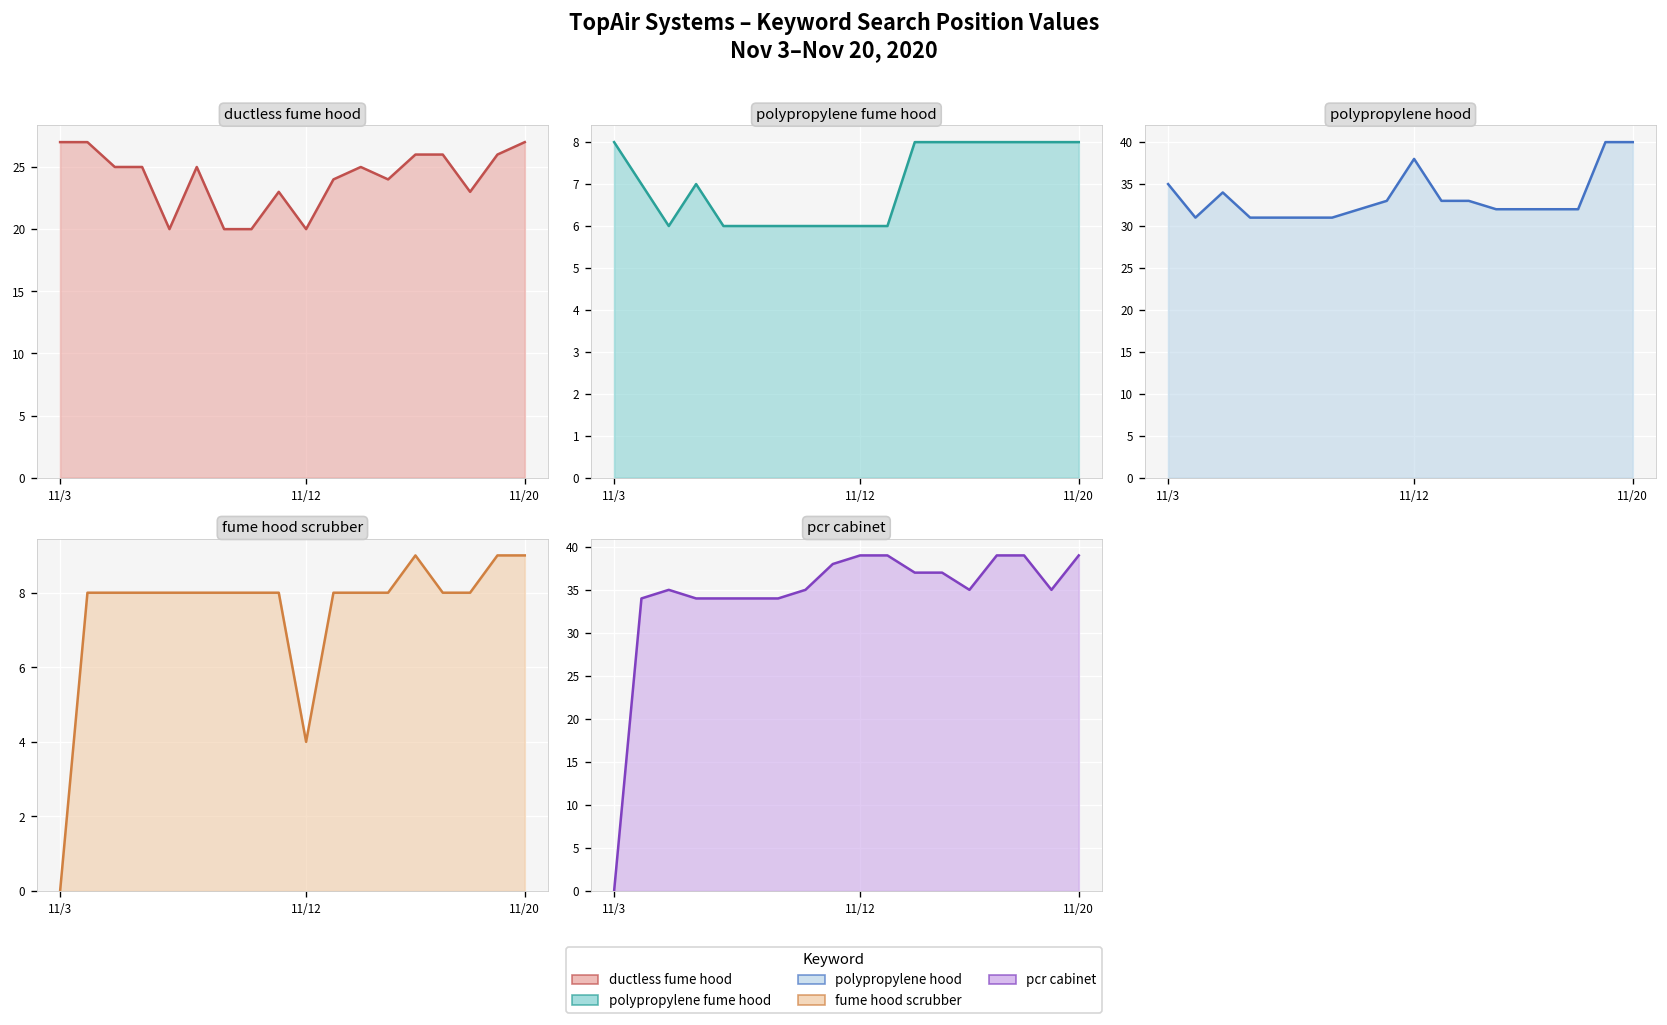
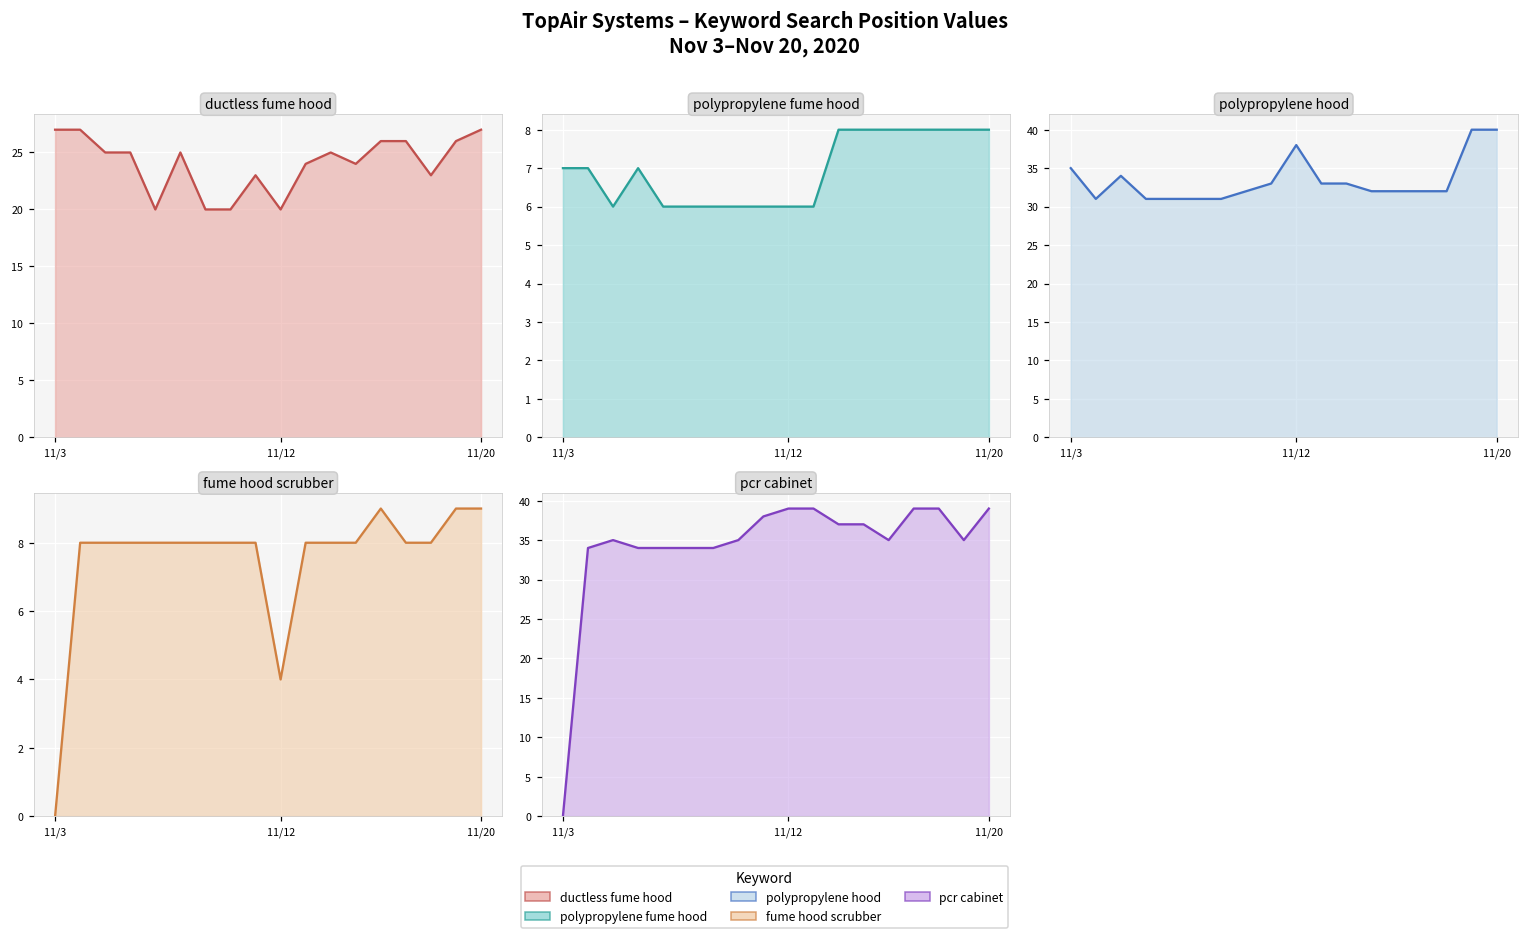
polypropylene fume hood, 11/3: 8 -> 7
